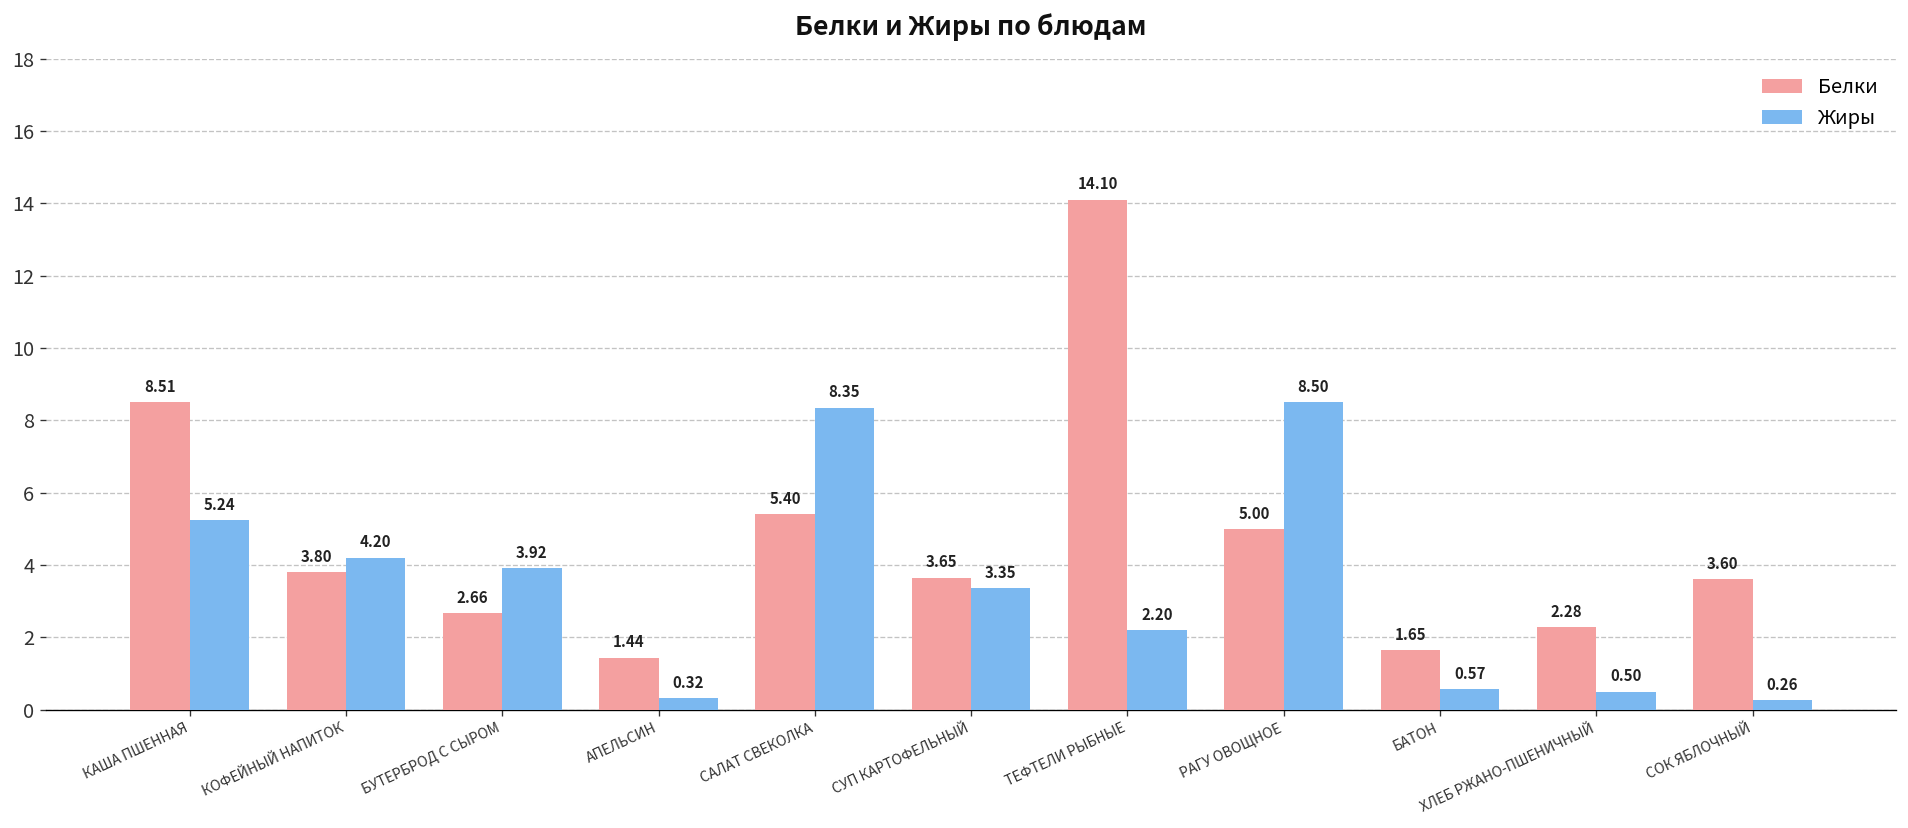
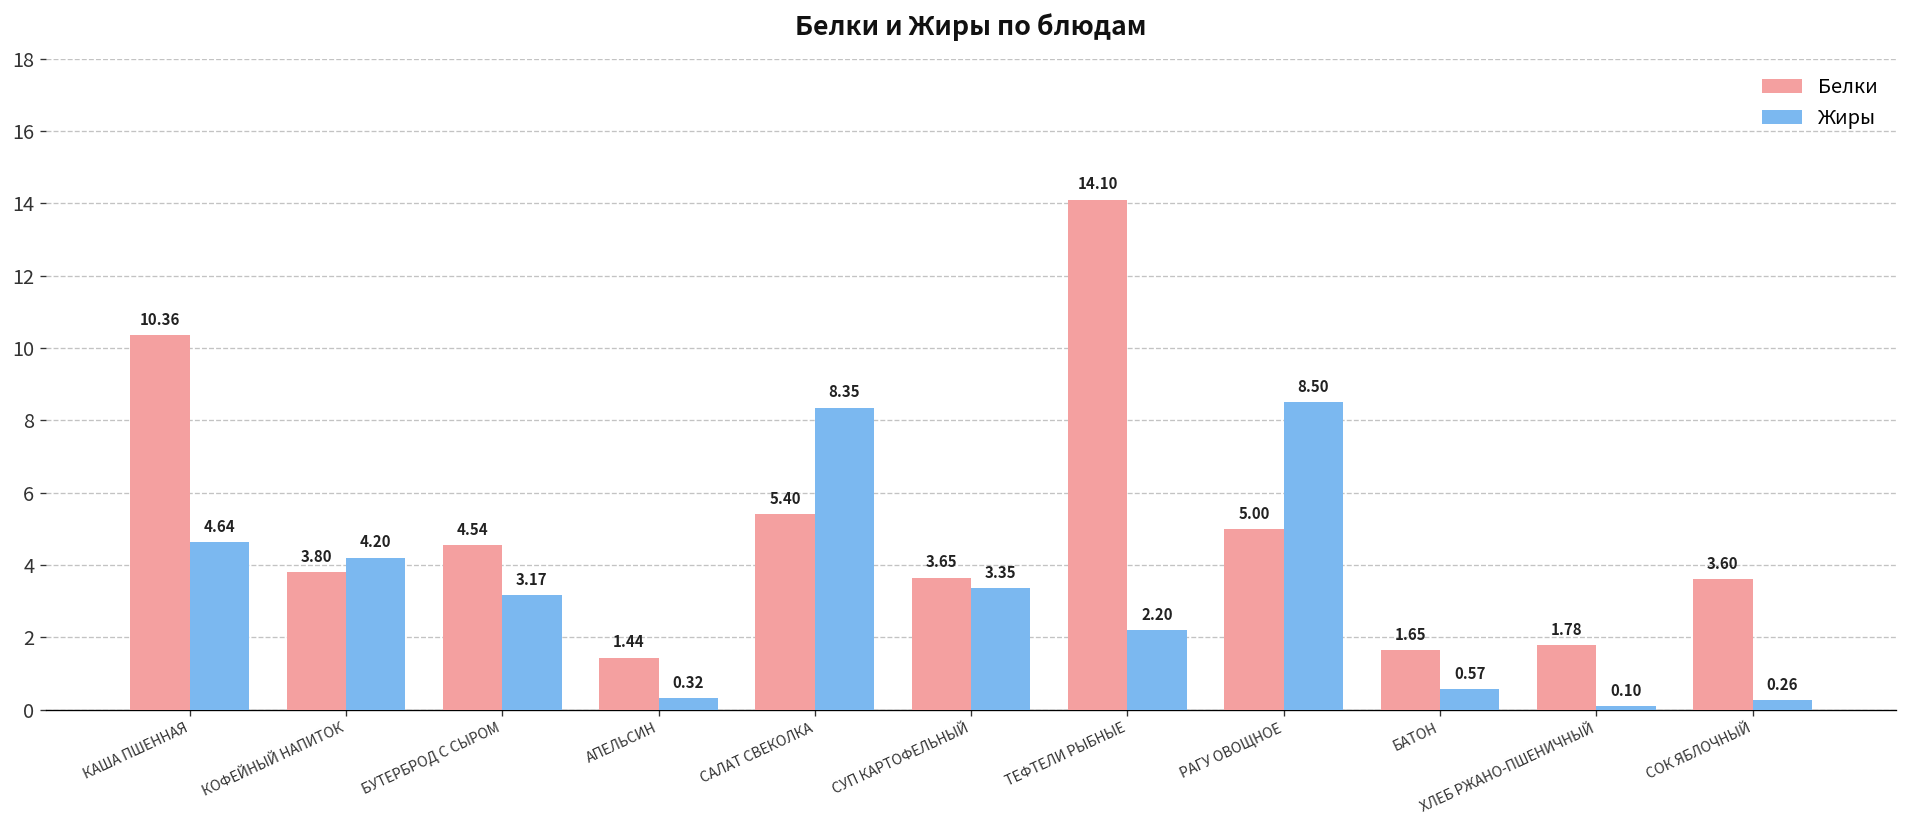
Белки, КАША ПШЕННАЯ: 8.51 -> 10.36
Жиры, КАША ПШЕННАЯ: 5.24 -> 4.64
Белки, БУТЕРБРОД С СЫРОМ: 2.66 -> 4.54
Жиры, БУТЕРБРОД С СЫРОМ: 3.92 -> 3.17
Белки, ХЛЕБ РЖАНО-ПШЕНИЧНЫЙ: 2.28 -> 1.78
Жиры, ХЛЕБ РЖАНО-ПШЕНИЧНЫЙ: 0.50 -> 0.10
